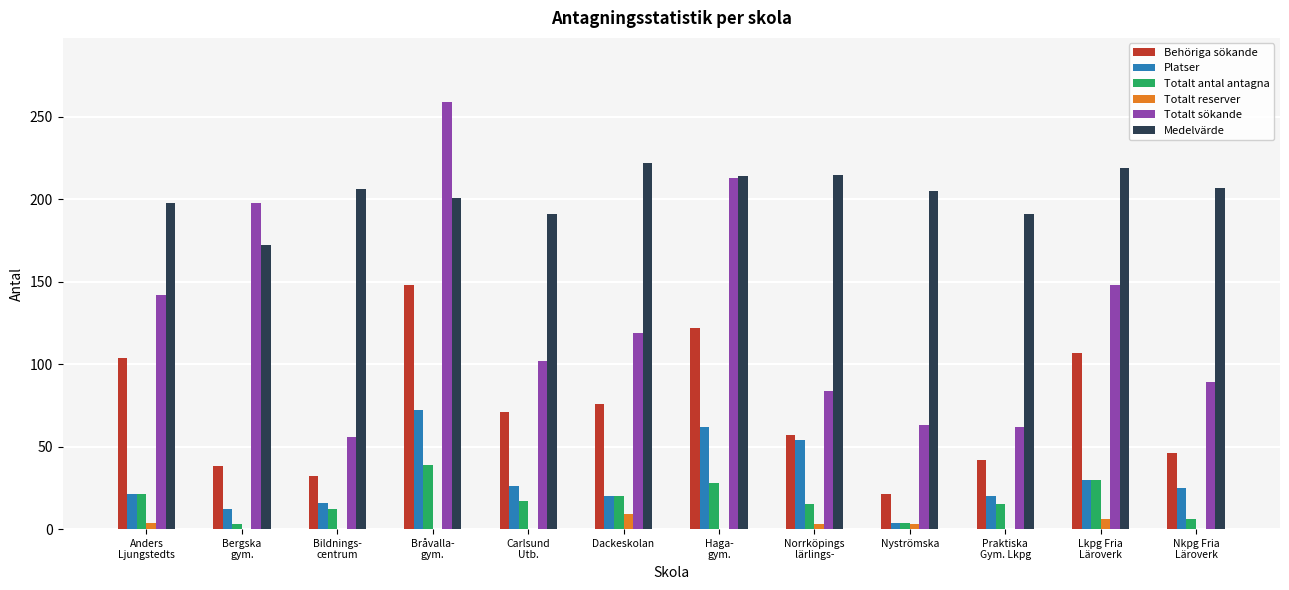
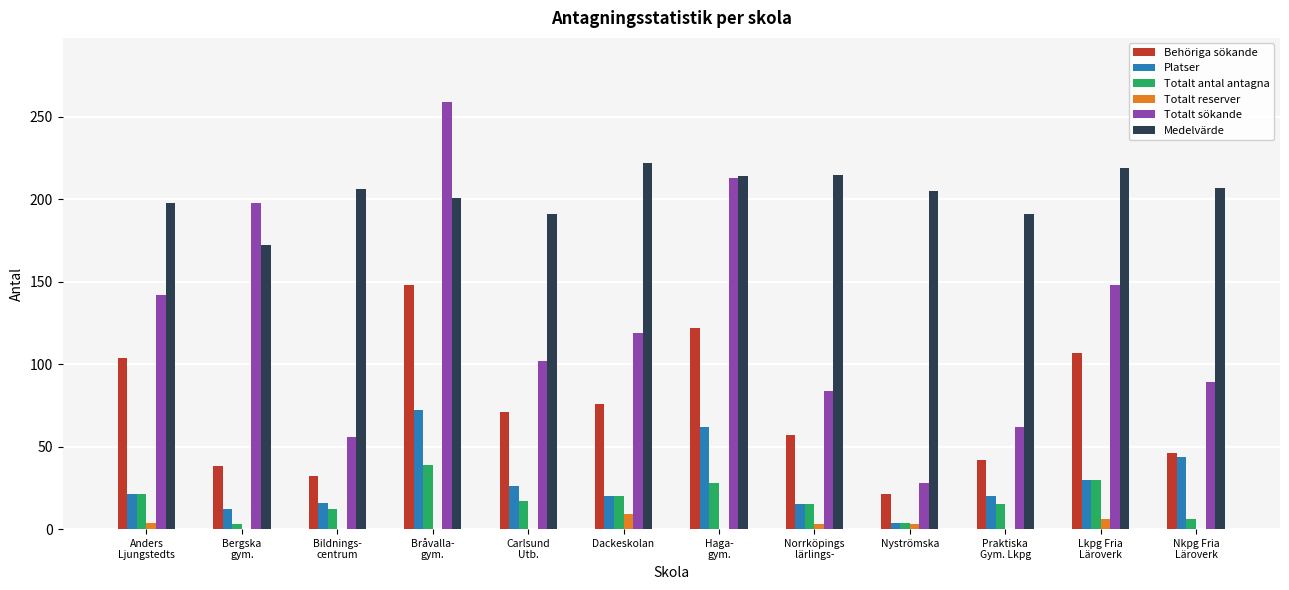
Platser, Norrköpings lärlings-: 54 -> 15
Totalt sökande, Nyströmska: 63 -> 28
Platser, Nkpg Fria Läroverk: 25 -> 44
